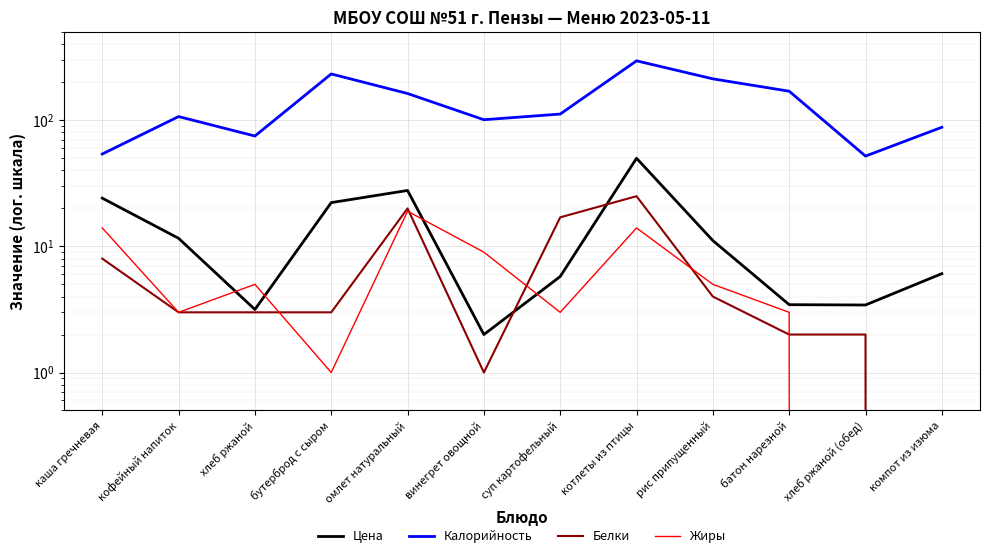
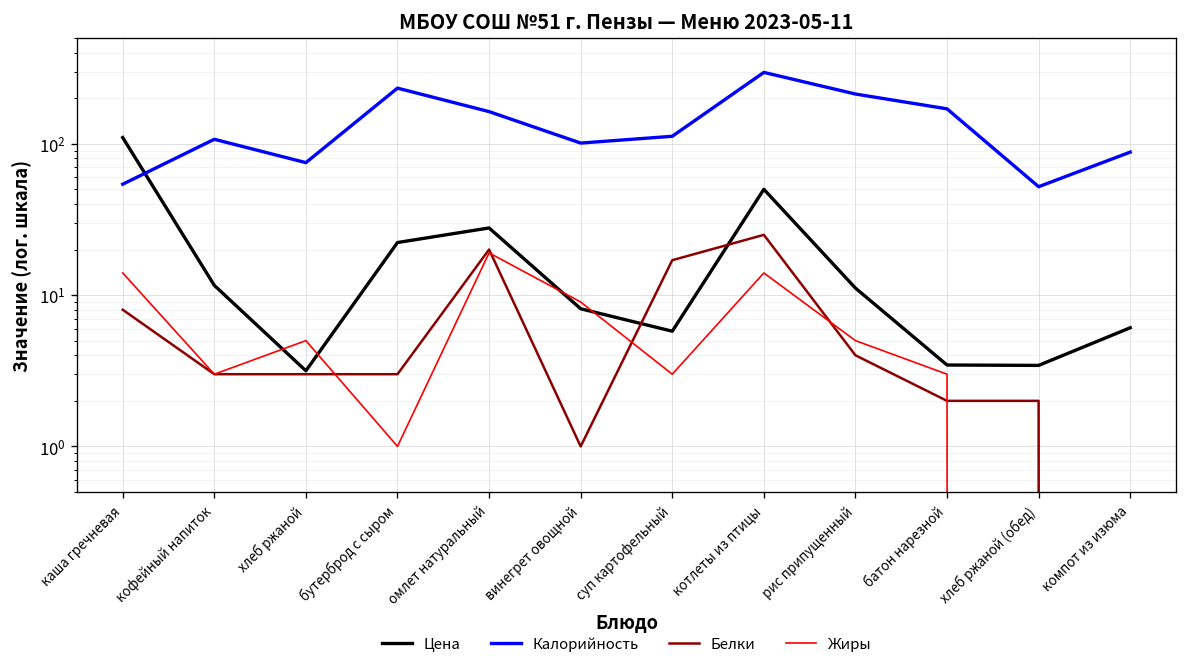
Цена, каша гречневая: 24 -> 110
Цена, винегрет овощной: 2.0 -> 8
